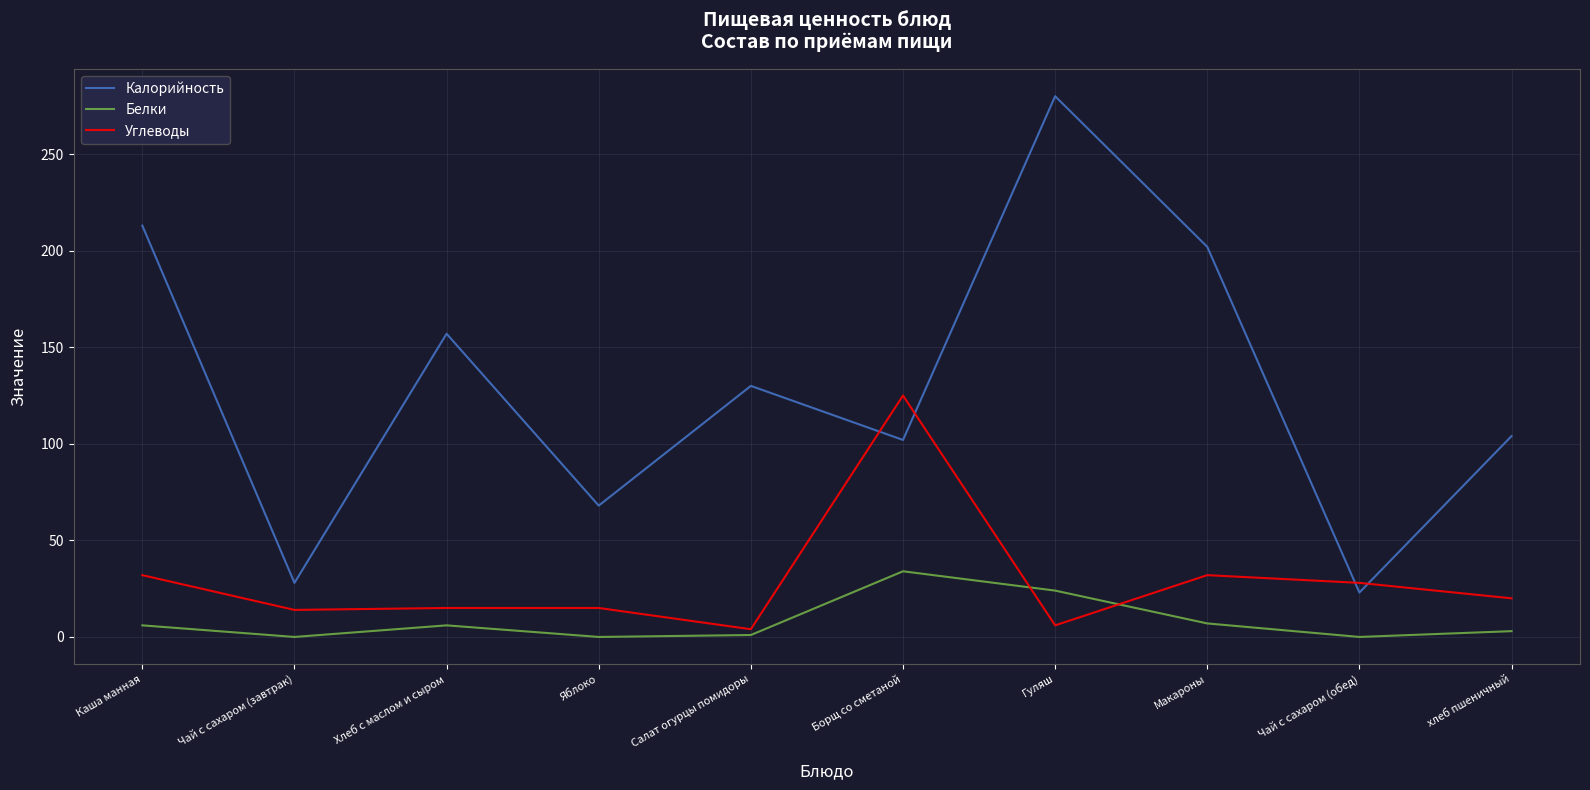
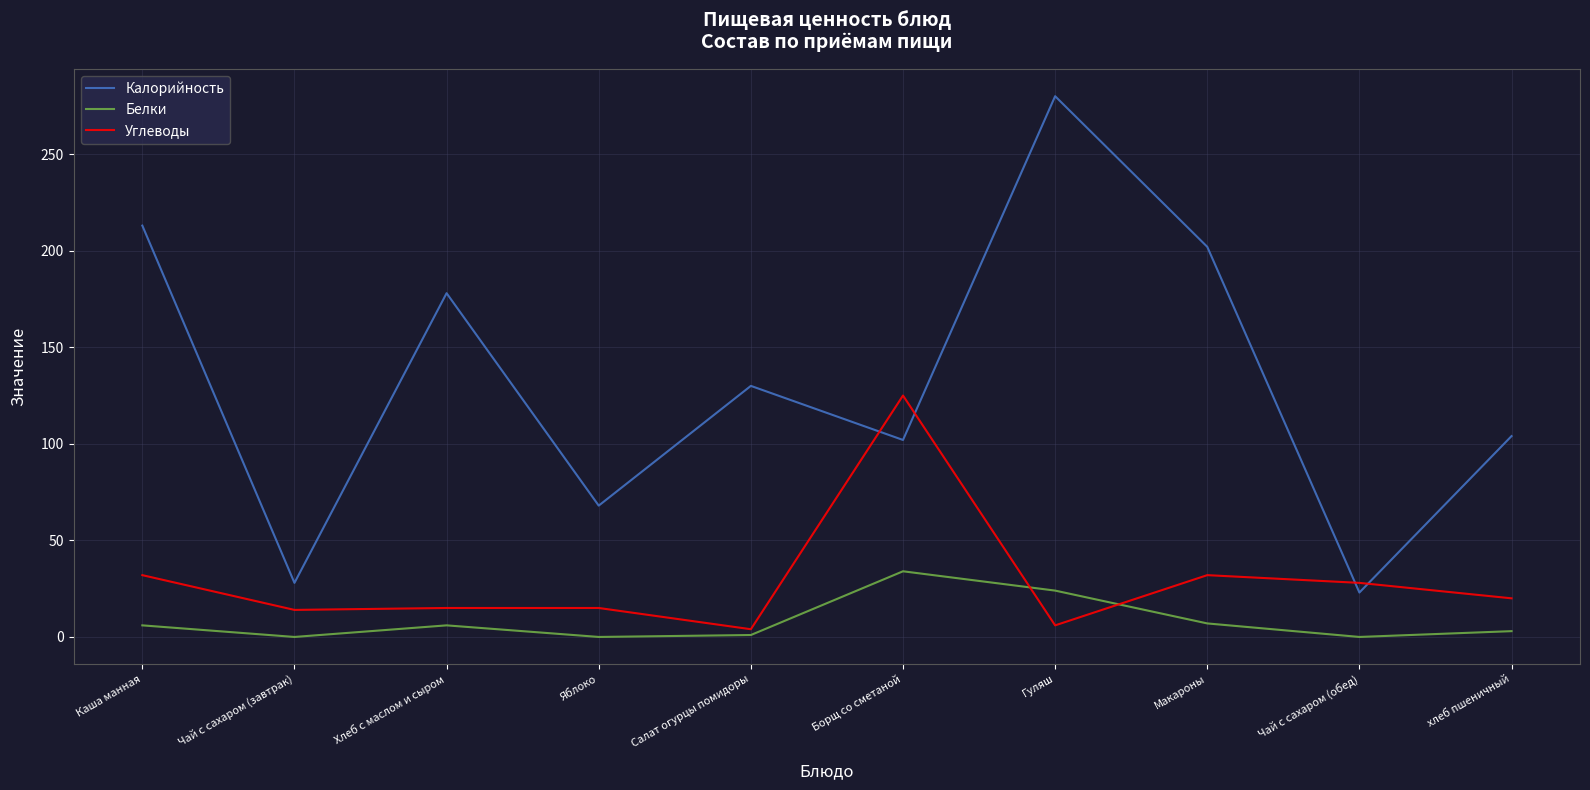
Калорийность, Хлеб с маслом и сыром: 157 -> 178
